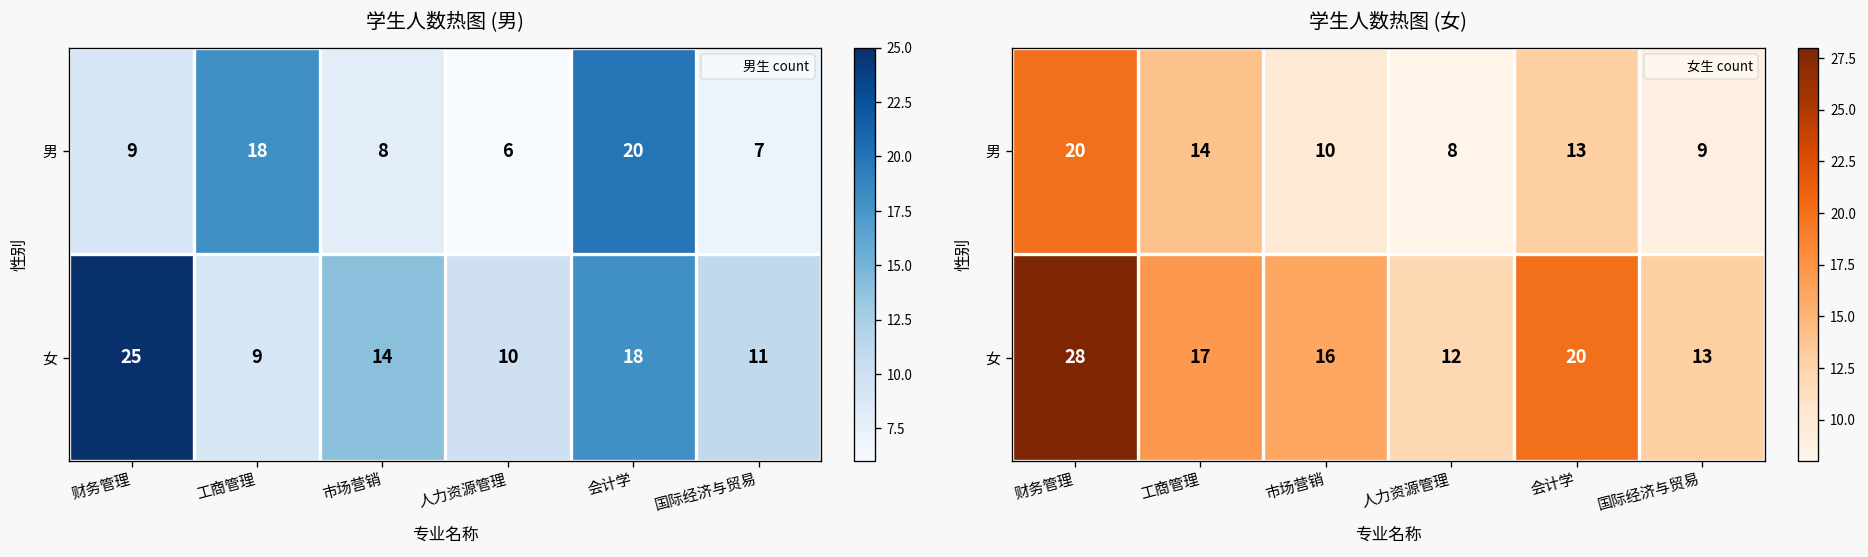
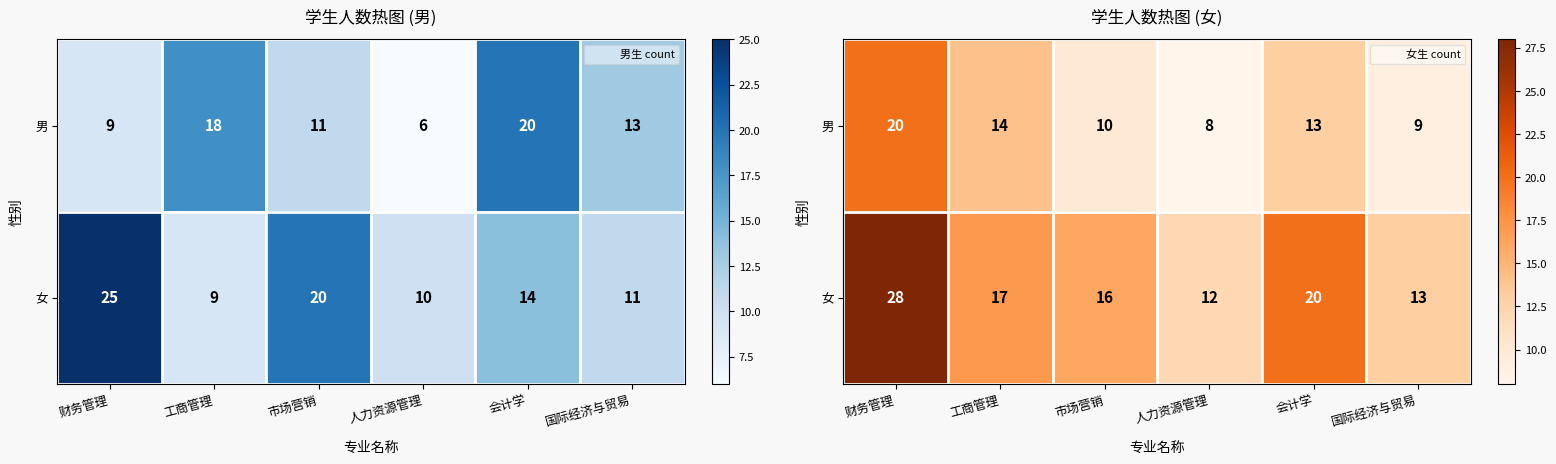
学生人数热图 (男), 男, 市场营销: 8 -> 11
学生人数热图 (男), 男, 国际经济与贸易: 7 -> 13
学生人数热图 (男), 女, 市场营销: 14 -> 20
学生人数热图 (男), 女, 会计学: 18 -> 14
